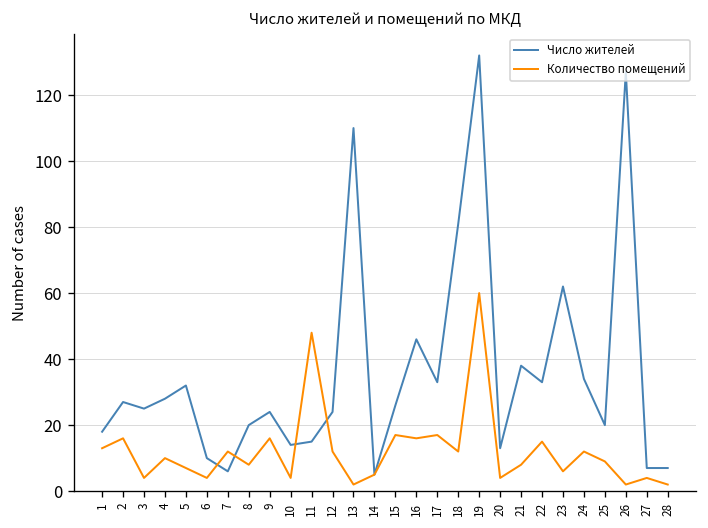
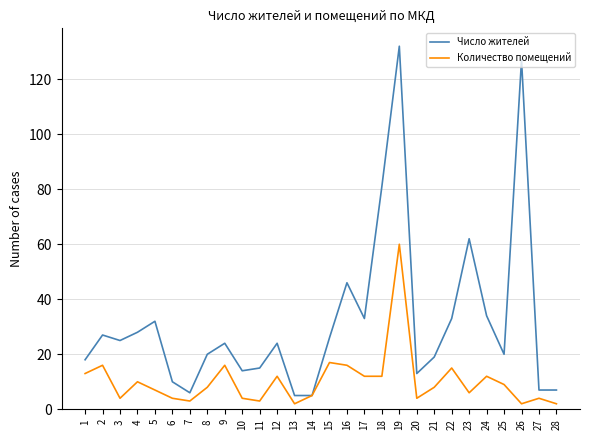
Количество помещений, 7: 12 -> 3
Количество помещений, 11: 48 -> 3
Число жителей, 13: 110 -> 5
Количество помещений, 17: 17 -> 12
Число жителей, 21: 38 -> 19
